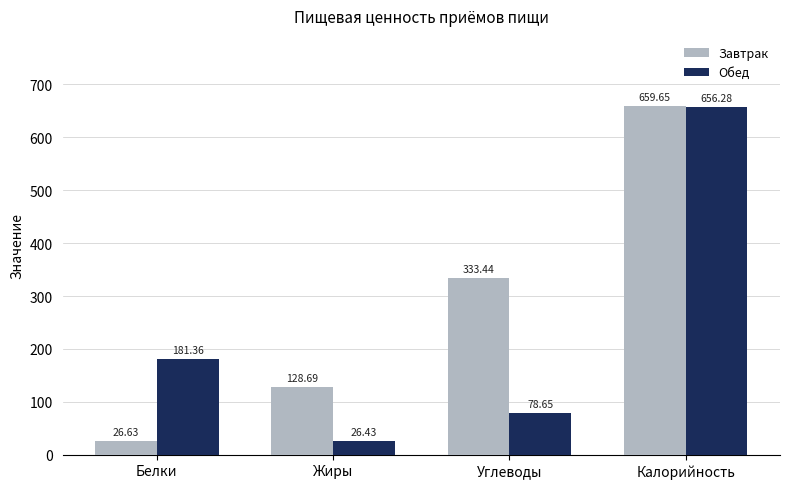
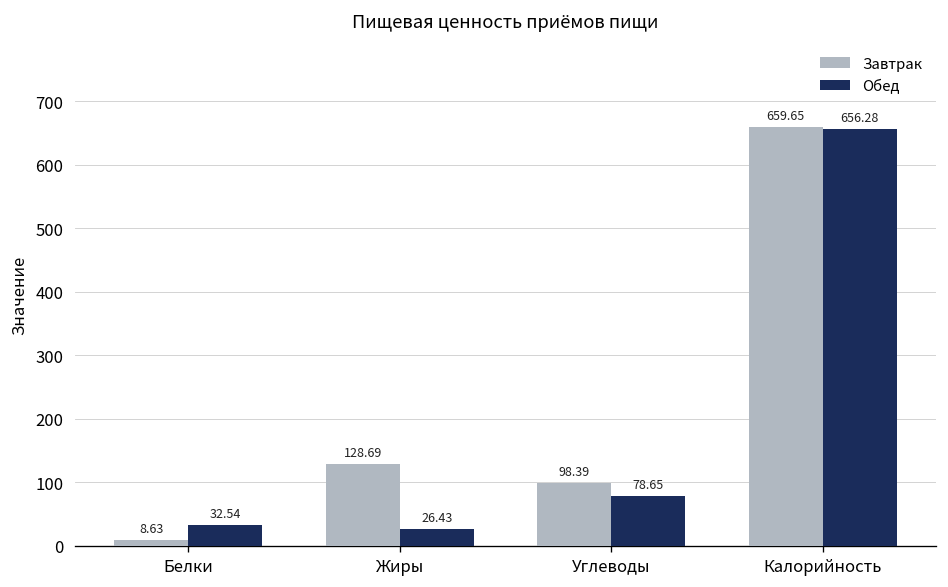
Завтрак, Белки: 26.63 -> 8.63
Обед, Белки: 181.36 -> 32.54
Завтрак, Углеводы: 333.44 -> 98.39
